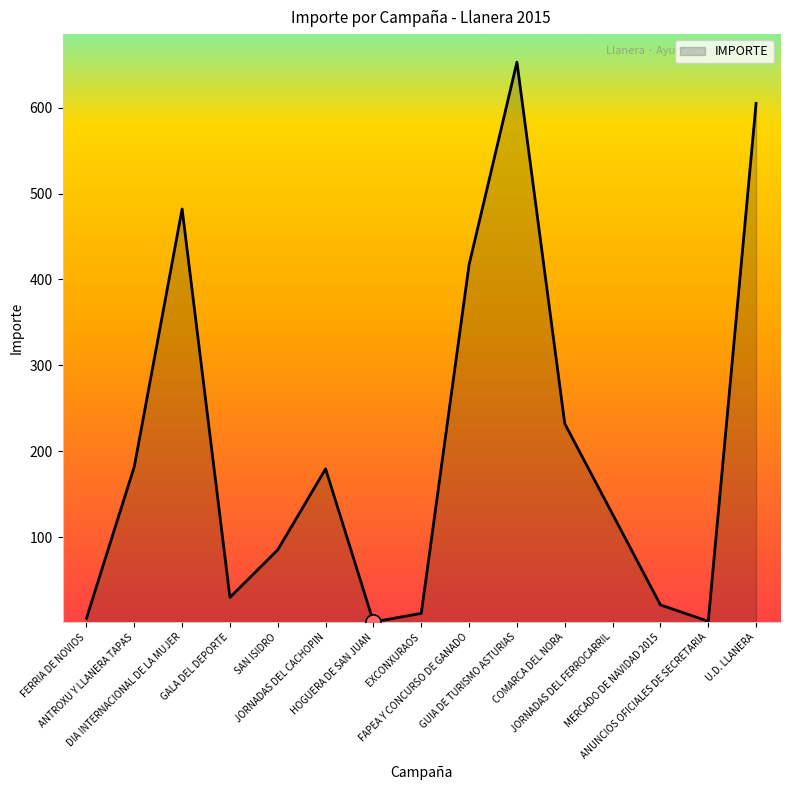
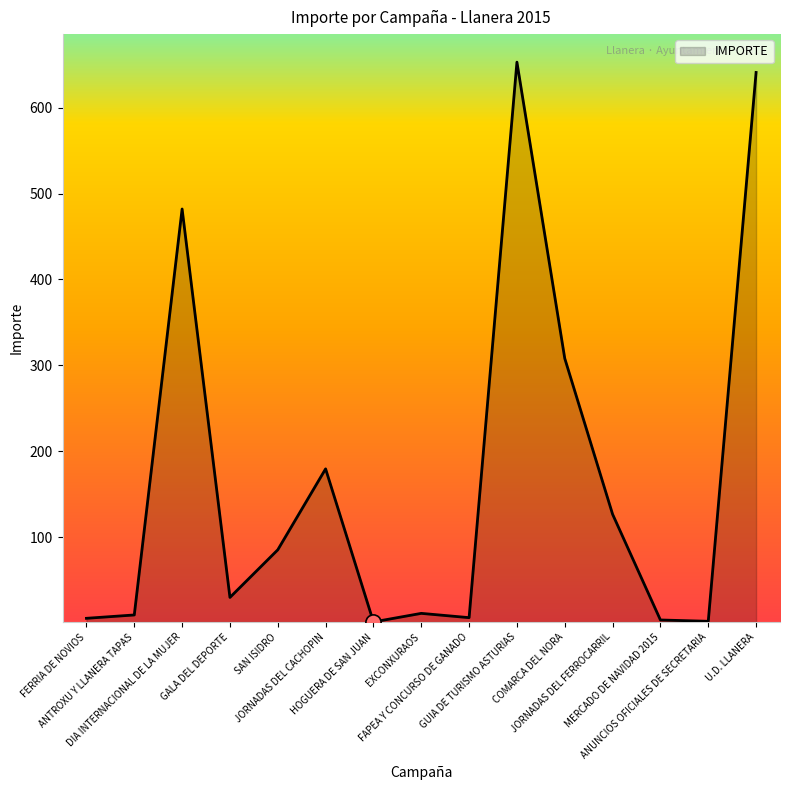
IMPORTE, ANTROXU Y LLANERA TAPAS: 180 -> 10
IMPORTE, FAPEA Y CONCURSO DE GANADO: 420 -> 10
IMPORTE, COMARCA DEL NORA: 230 -> 310
IMPORTE, MERCADO DE NAVIDAD 2015: 20 -> 0
IMPORTE, U.D. LLANERA: 610 -> 640
